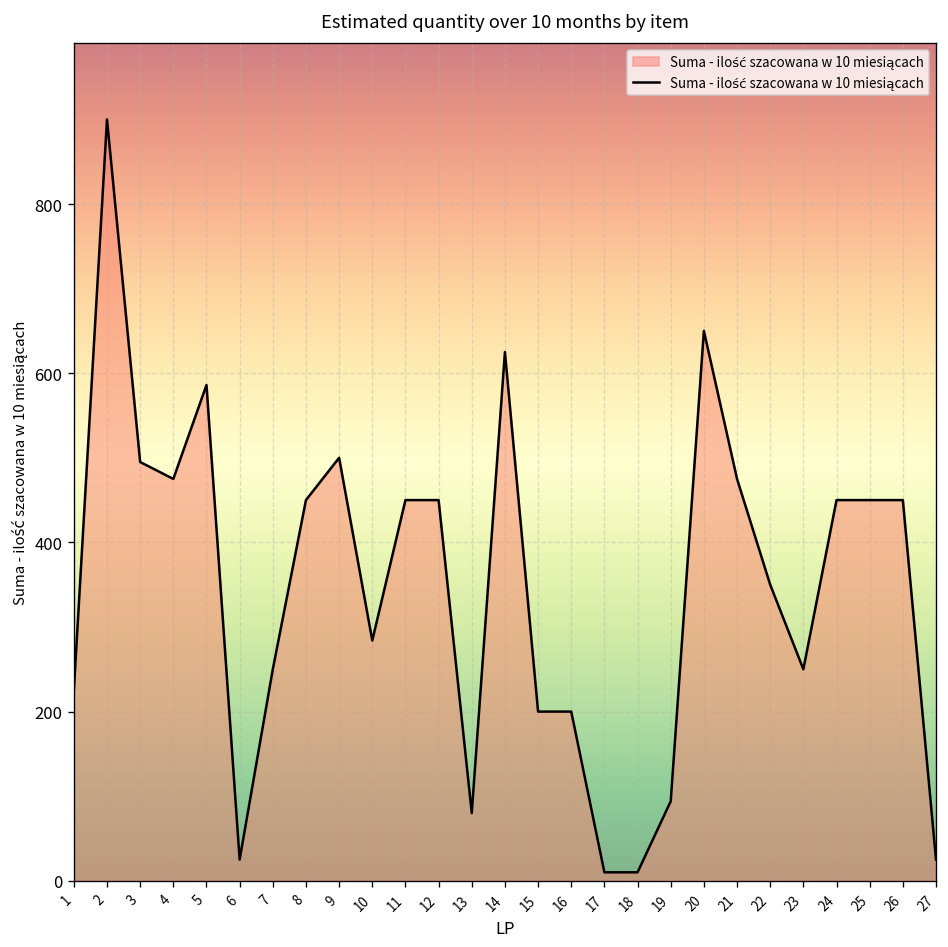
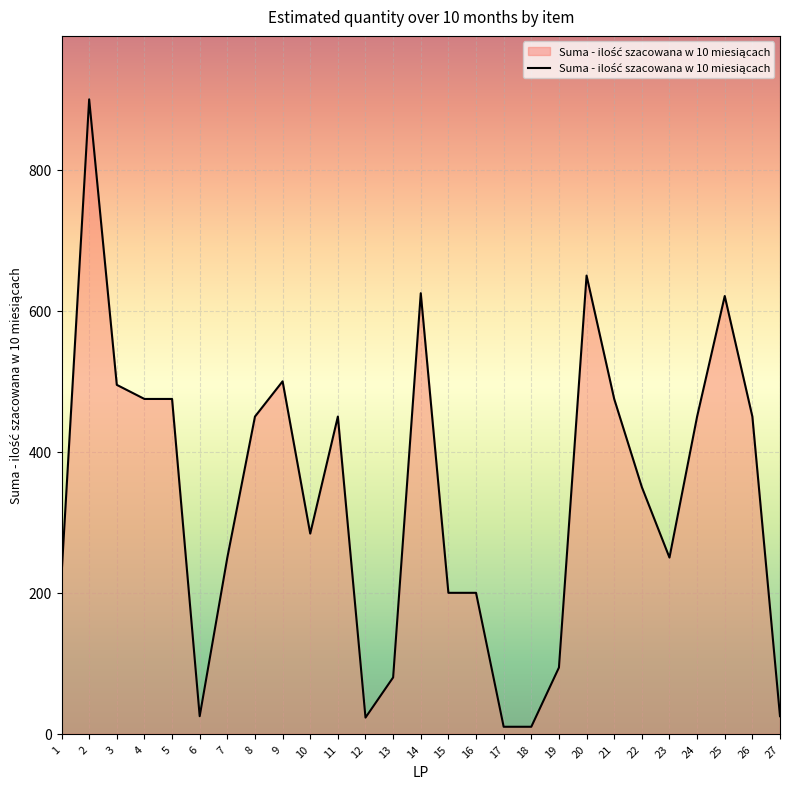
5: 590 -> 480
12: 450 -> 20
25: 450 -> 620
